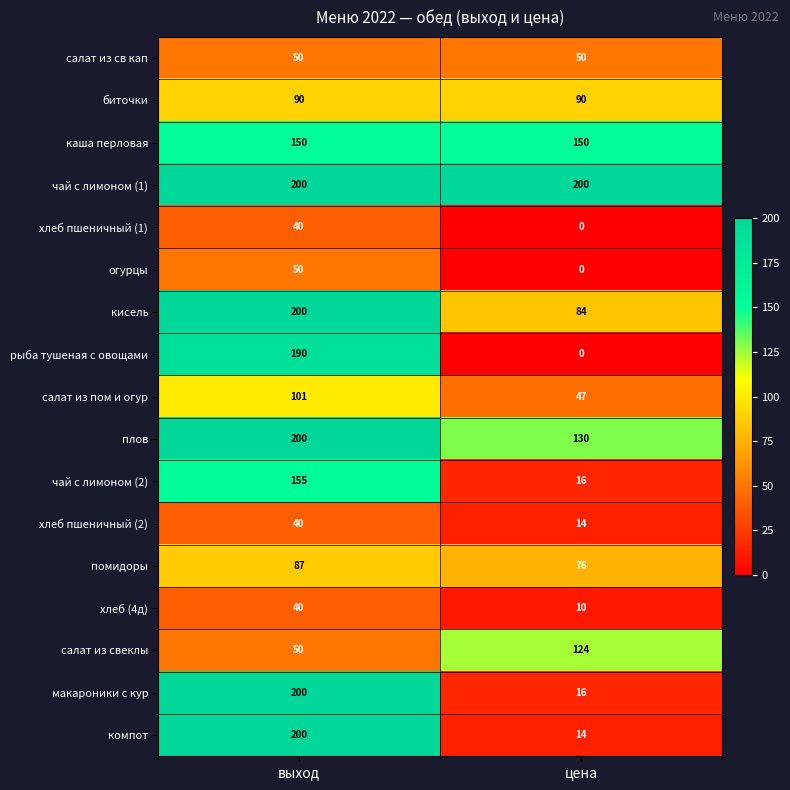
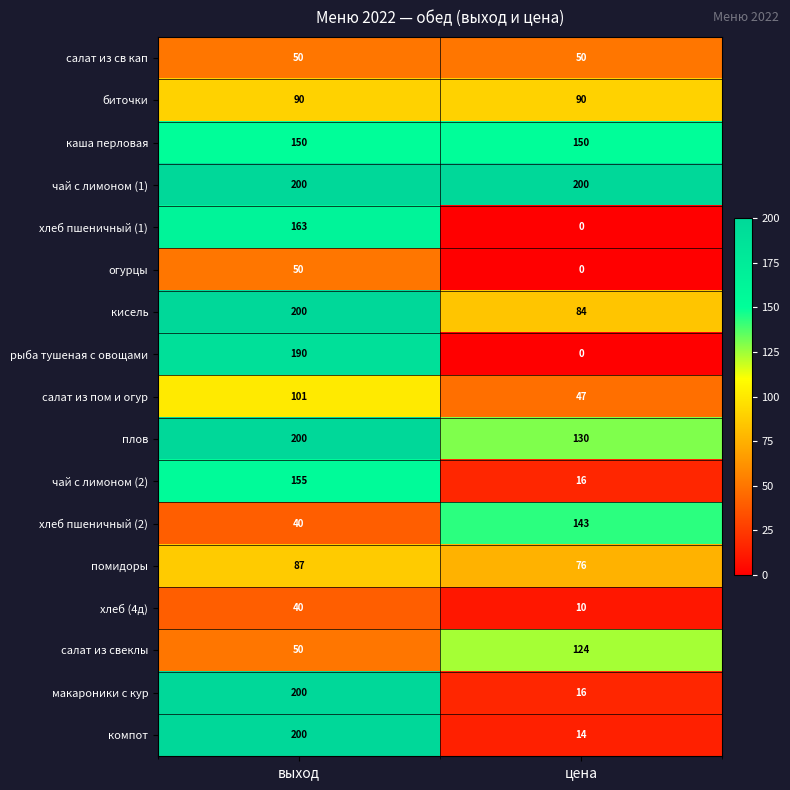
хлеб пшеничный (1), выход: 40 -> 163
хлеб пшеничный (2), цена: 14 -> 143
